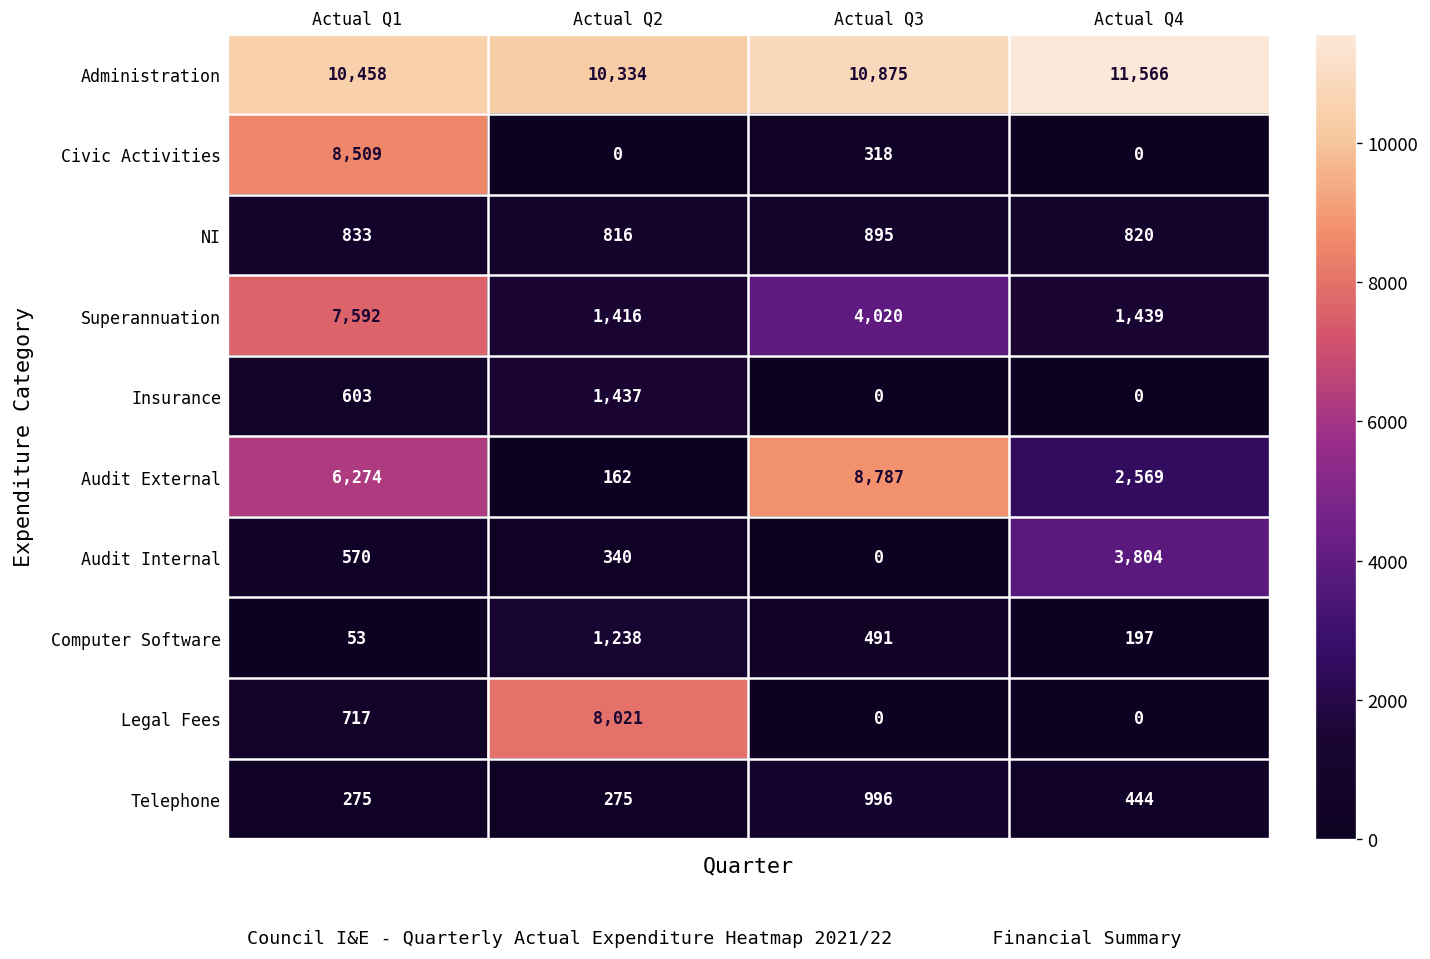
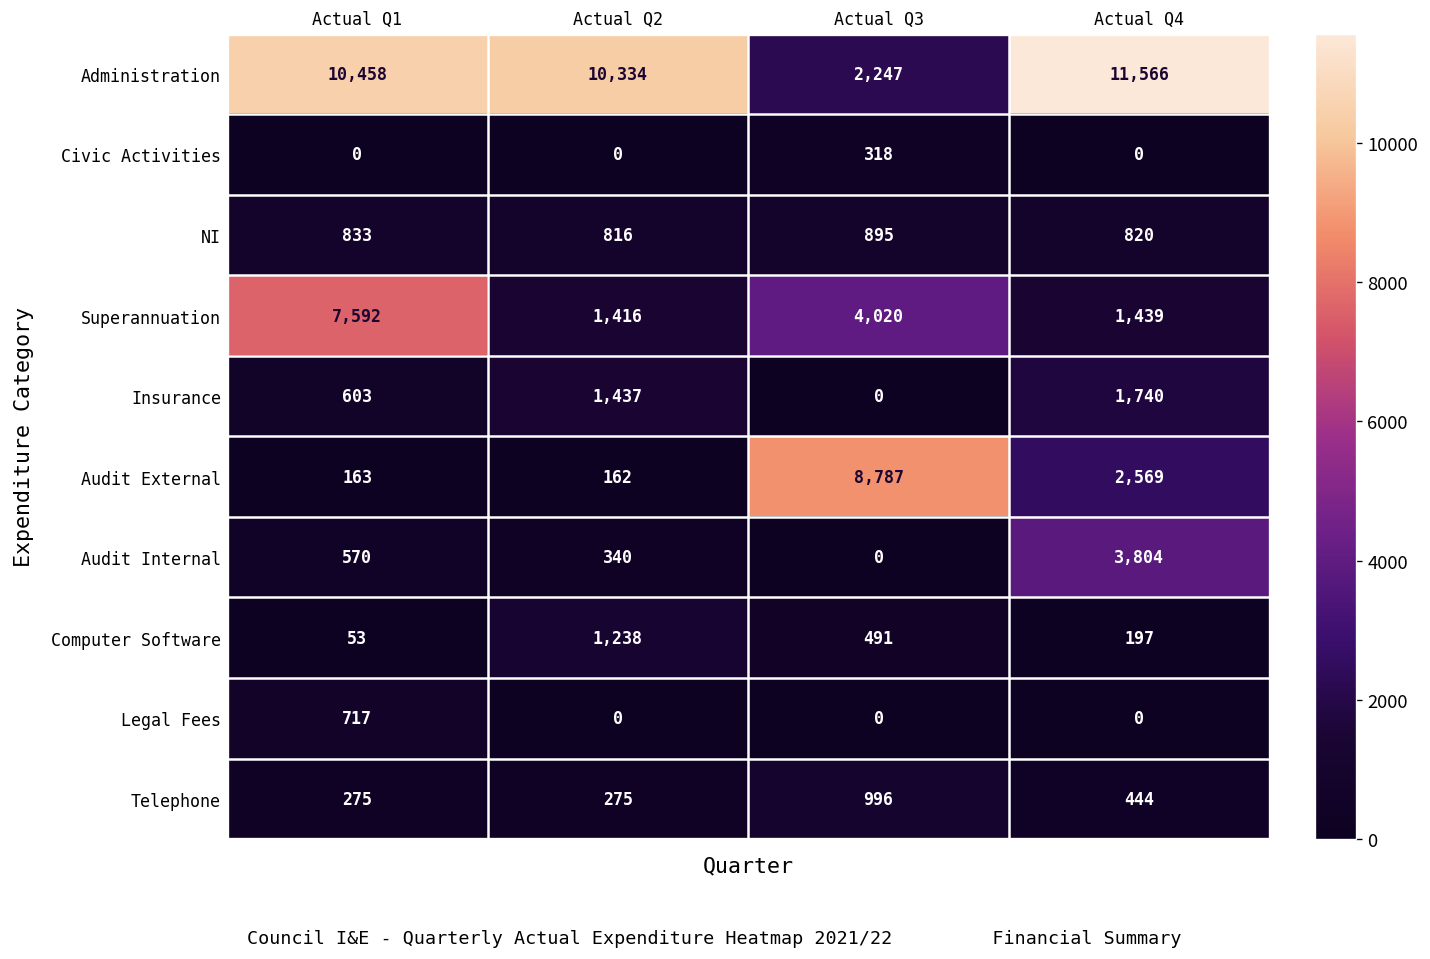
Administration, Actual Q3: 10,875 -> 2,247
Civic Activities, Actual Q1: 8,509 -> 0
Insurance, Actual Q4: 0 -> 1,740
Audit External, Actual Q1: 6,274 -> 163
Legal Fees, Actual Q2: 8,021 -> 0
